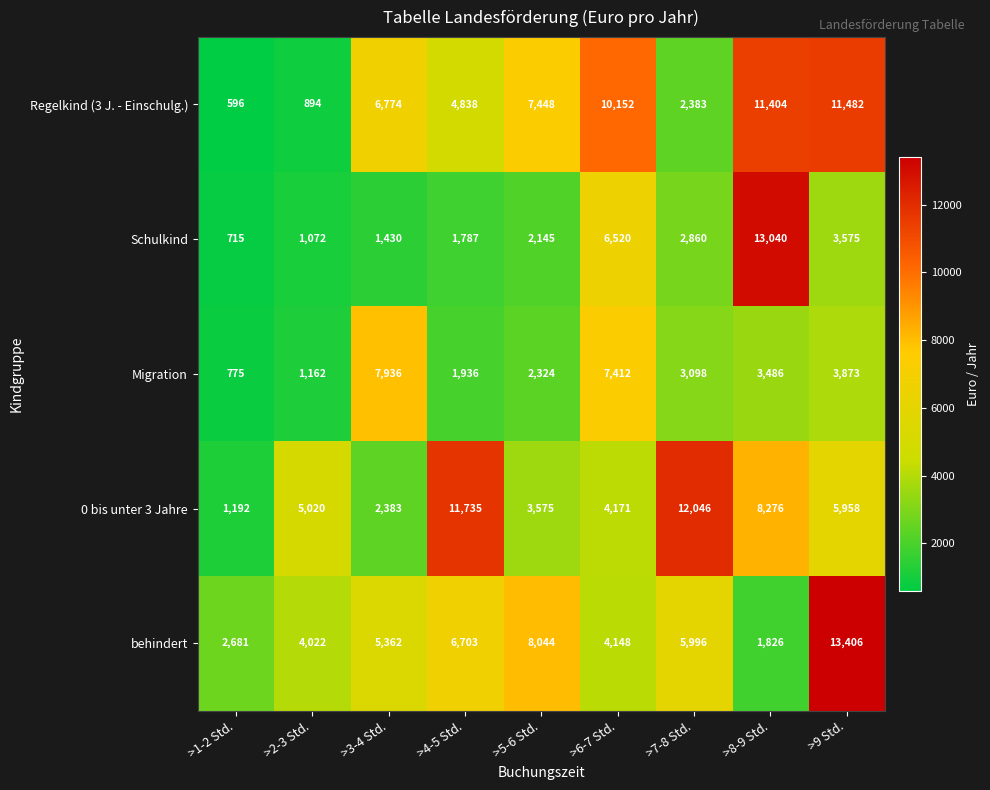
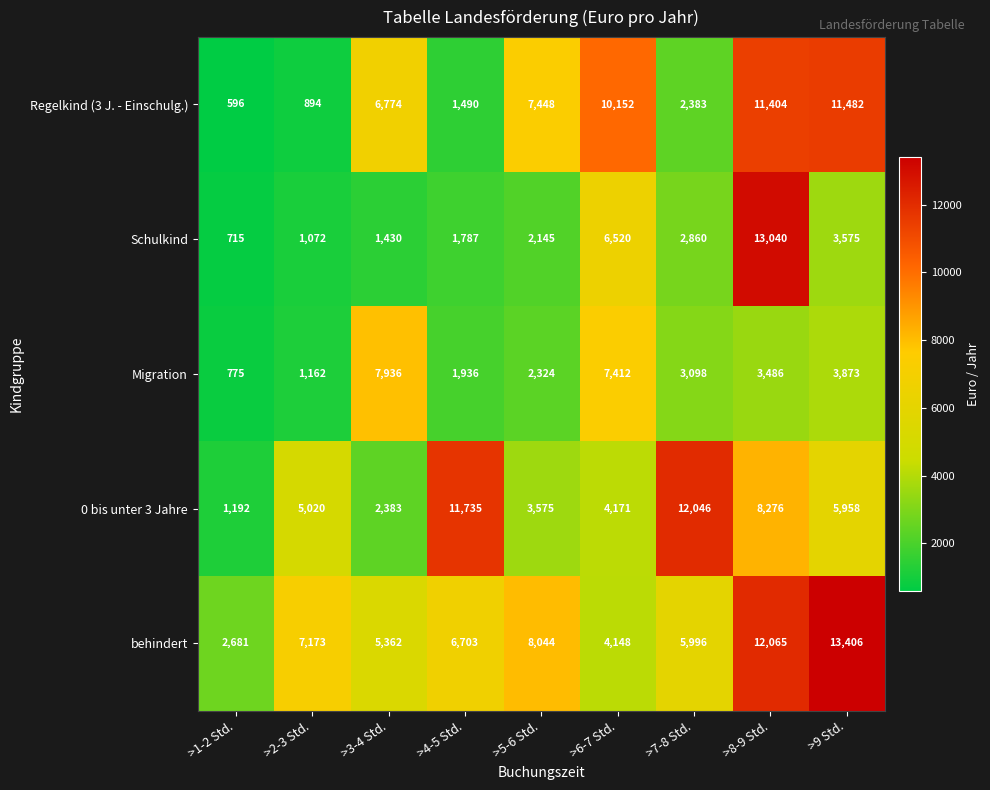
Regelkind (3 J. - Einschulg.), >4-5 Std.: 4,838 -> 1,490
behindert, >2-3 Std.: 4,022 -> 7,173
behindert, >8-9 Std.: 1,826 -> 12,065
